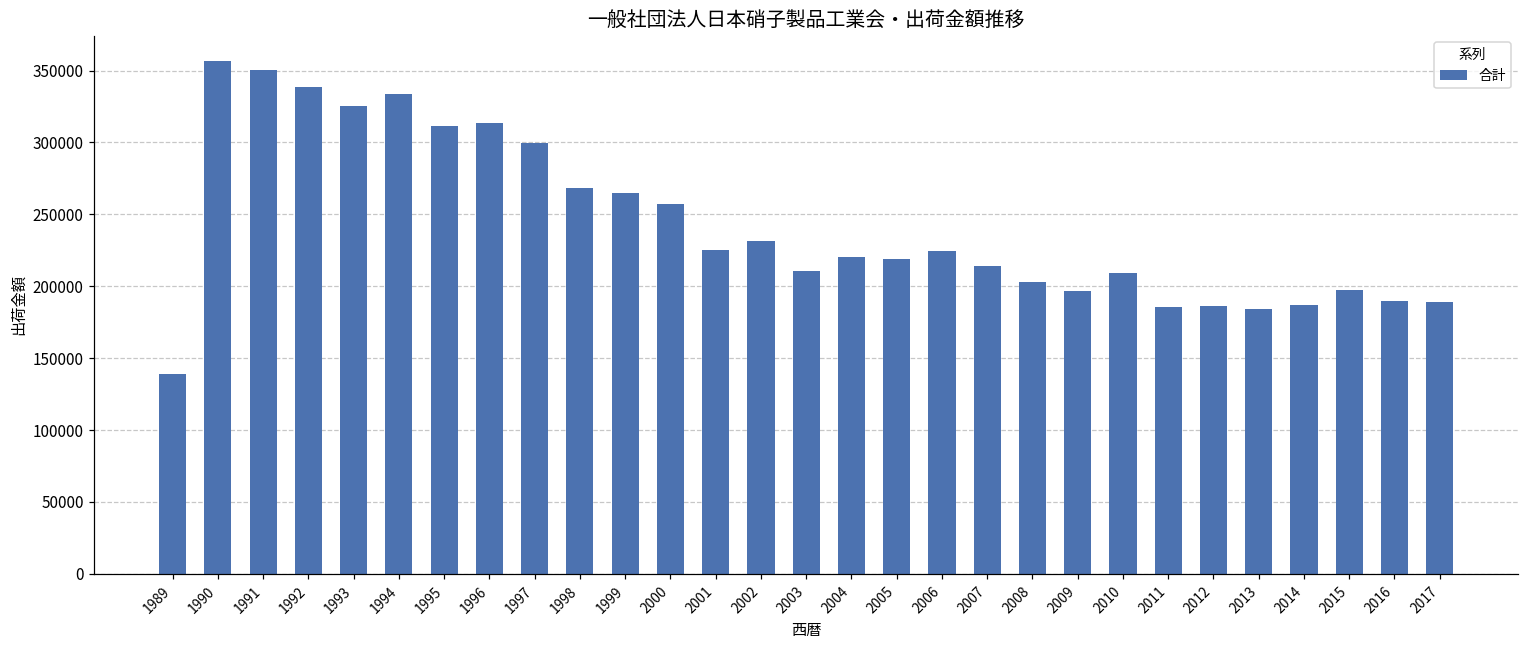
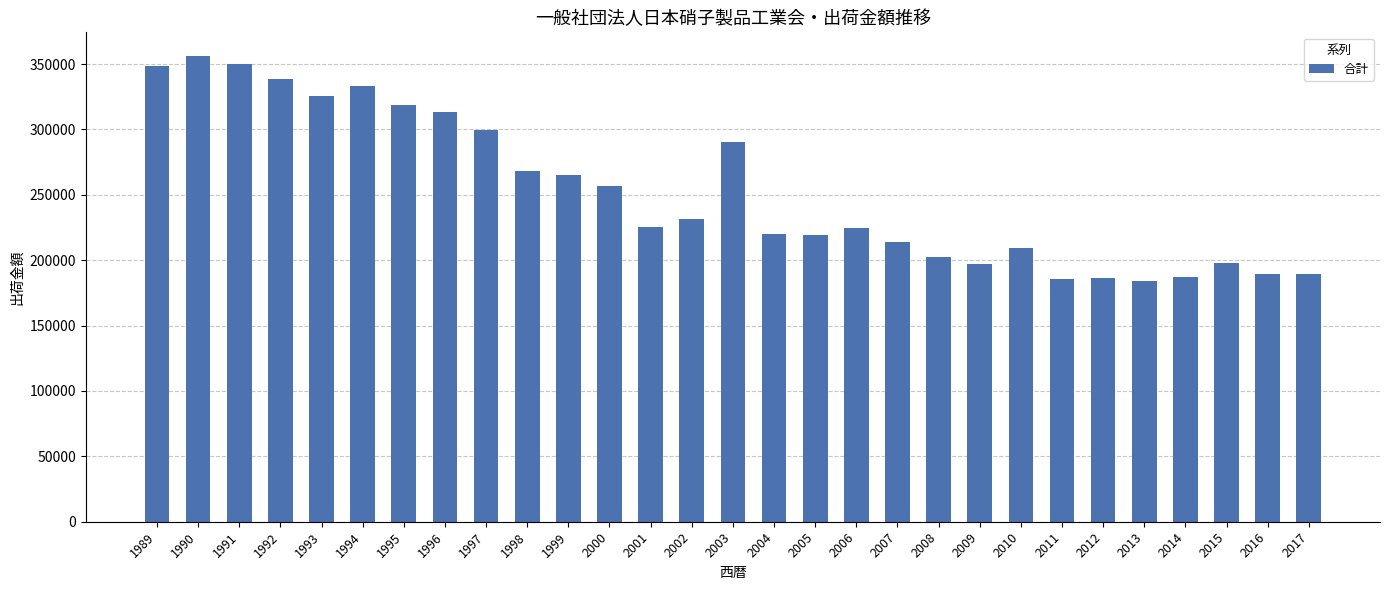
1989: 139000 -> 349000
1995: 311000 -> 319000
2003: 211000 -> 291000
